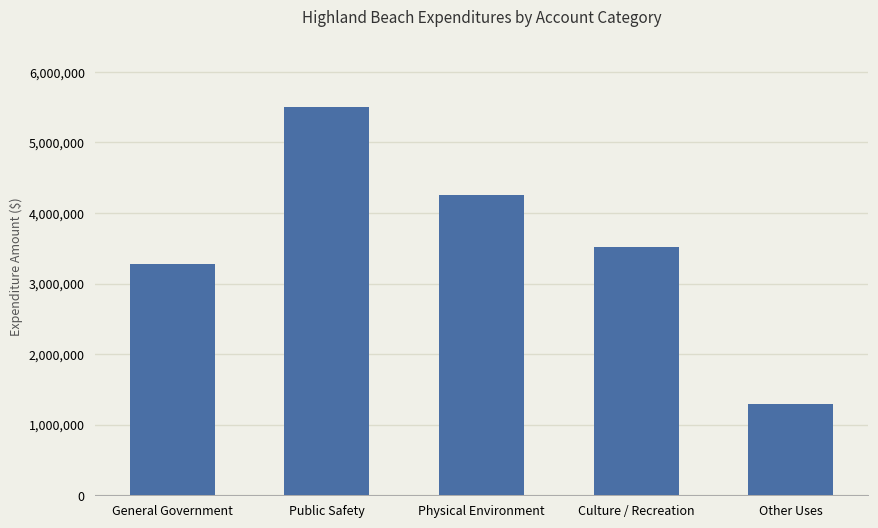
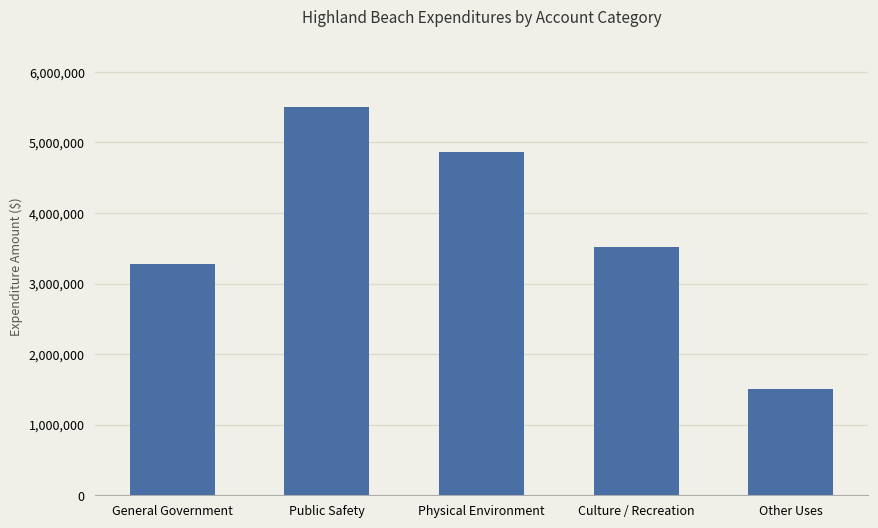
Physical Environment: 4,300,000 -> 4,900,000
Other Uses: 1,300,000 -> 1,500,000
